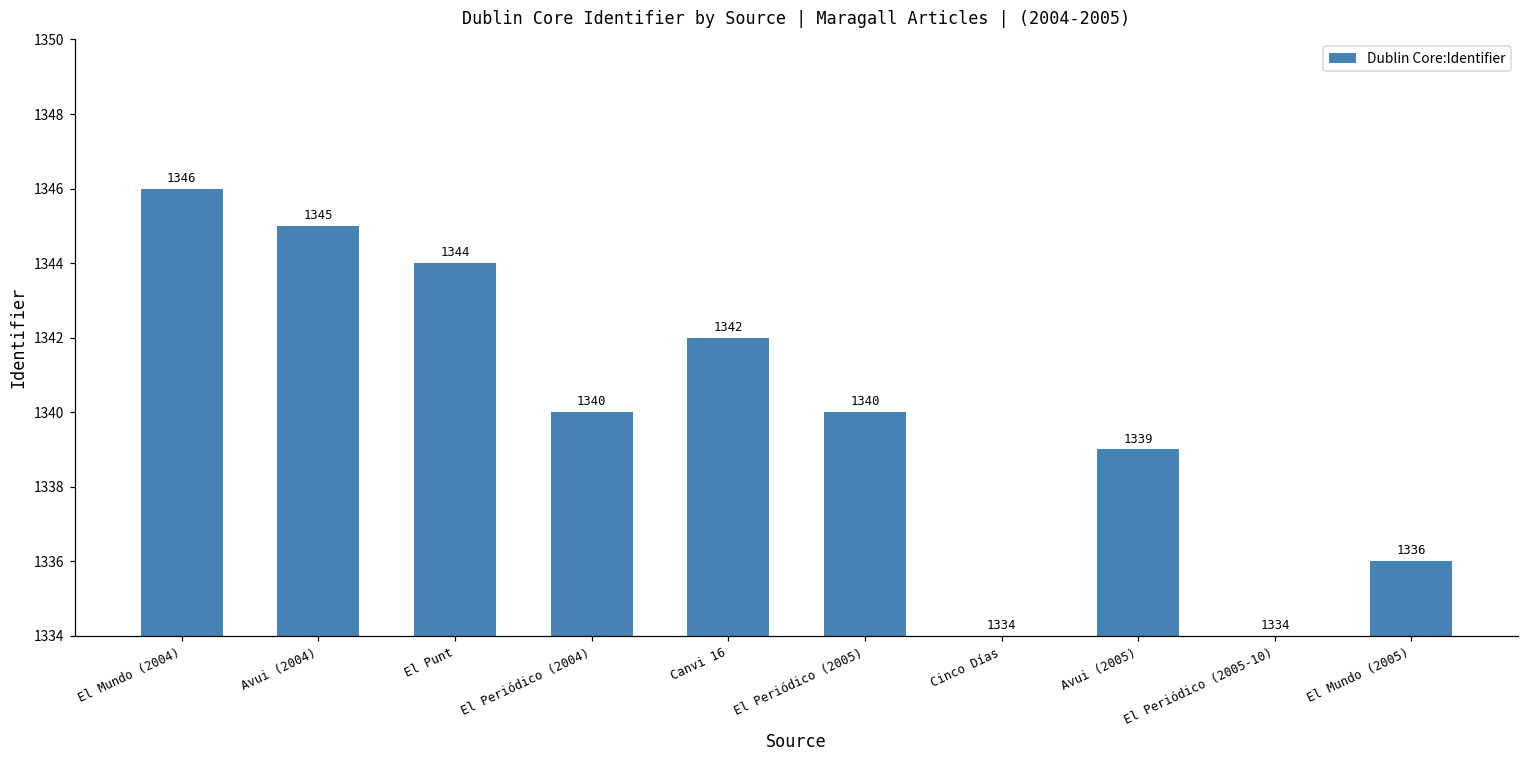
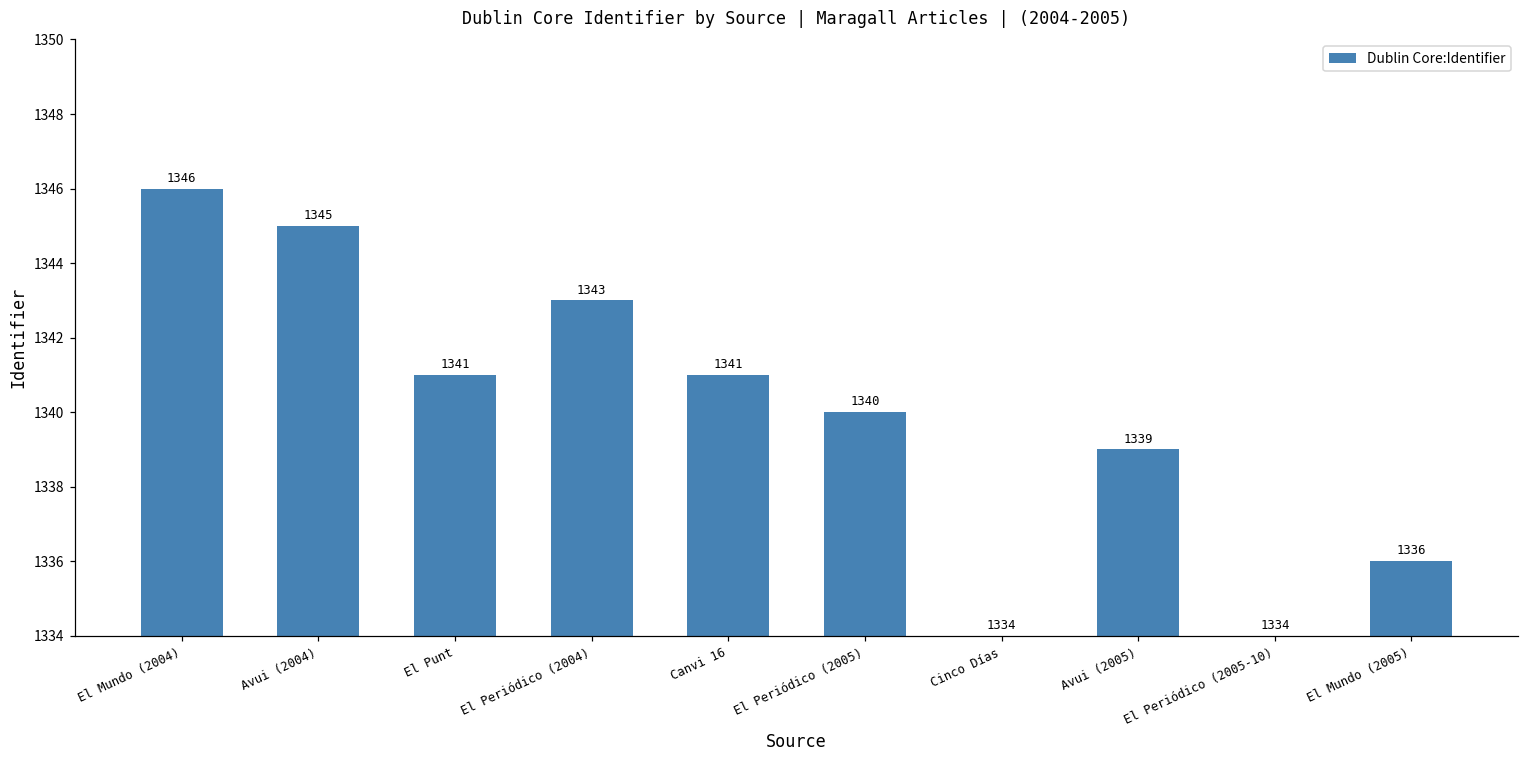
El Punt: 1344 -> 1341
El Periódico (2004): 1340 -> 1343
Canvi 16: 1342 -> 1341
